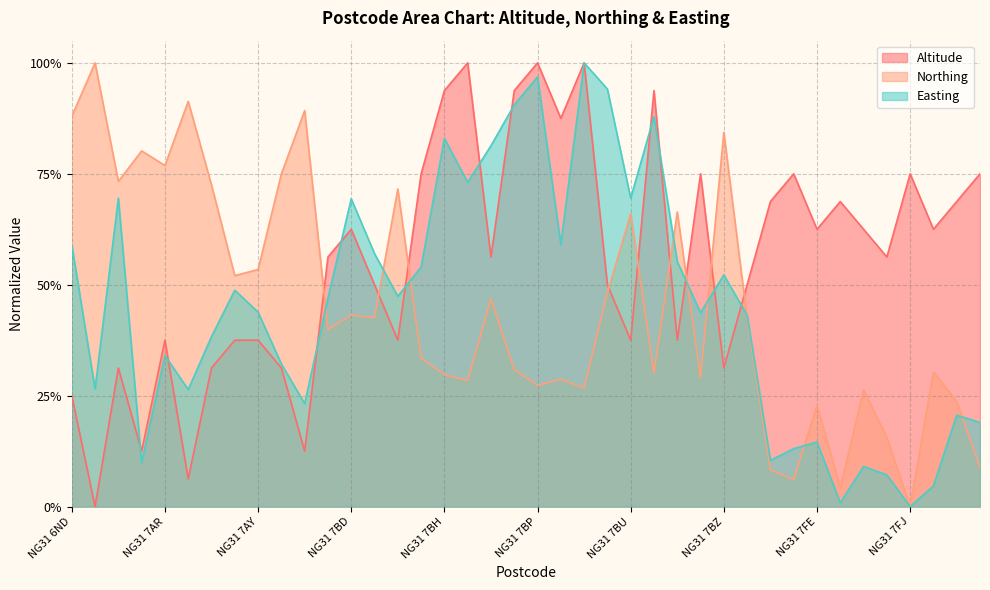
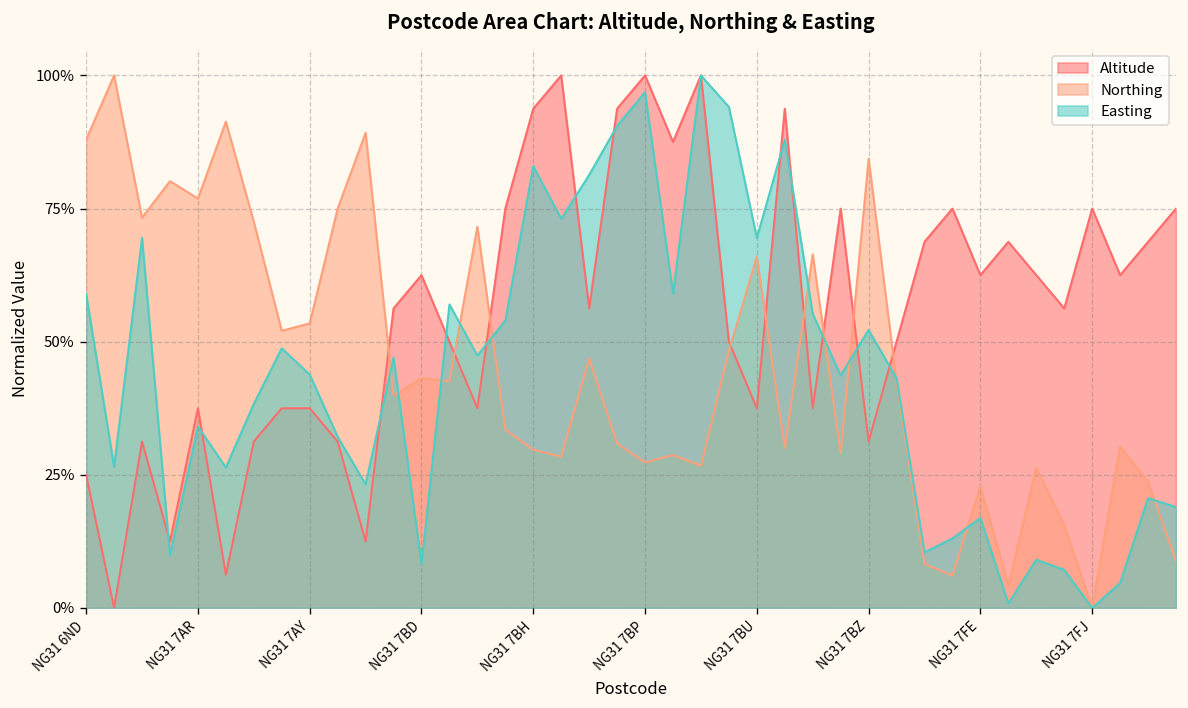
Easting, NG31 7BD: 69% -> 8%
Easting, NG31 7FE: 15% -> 17%
